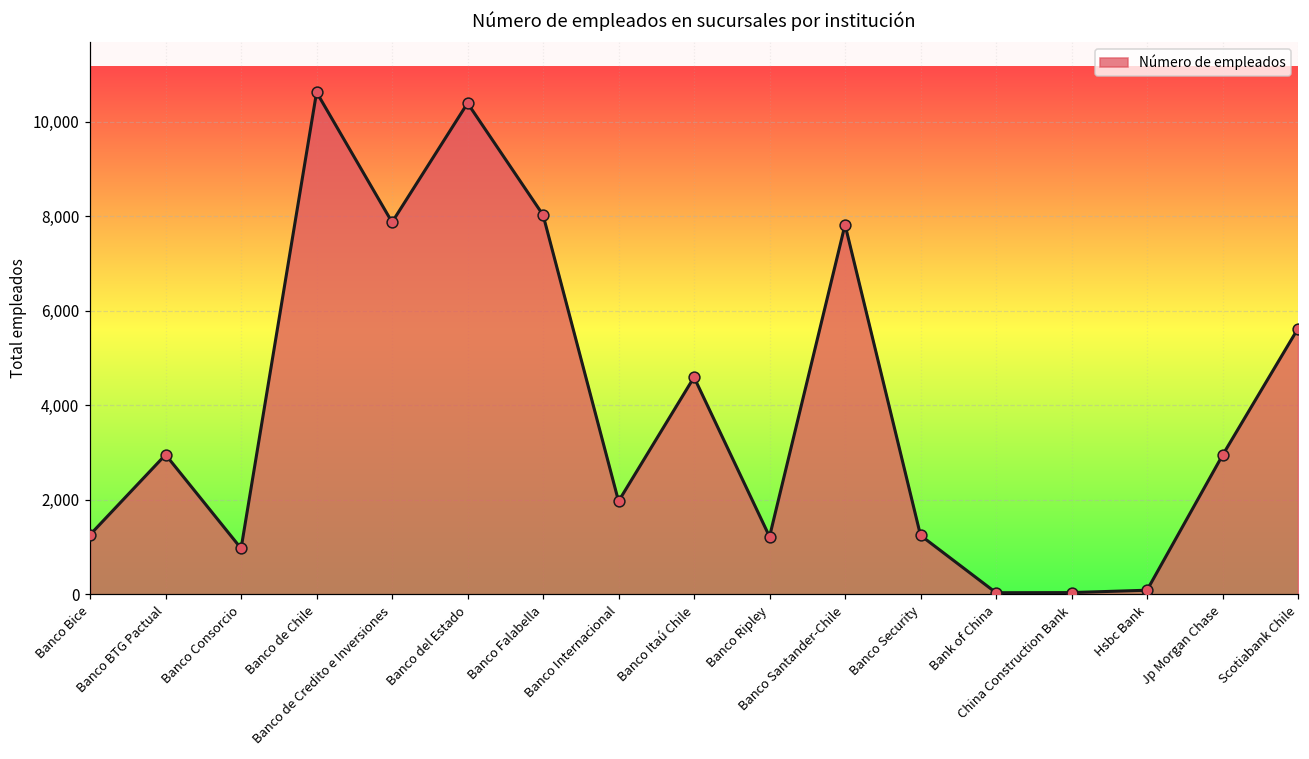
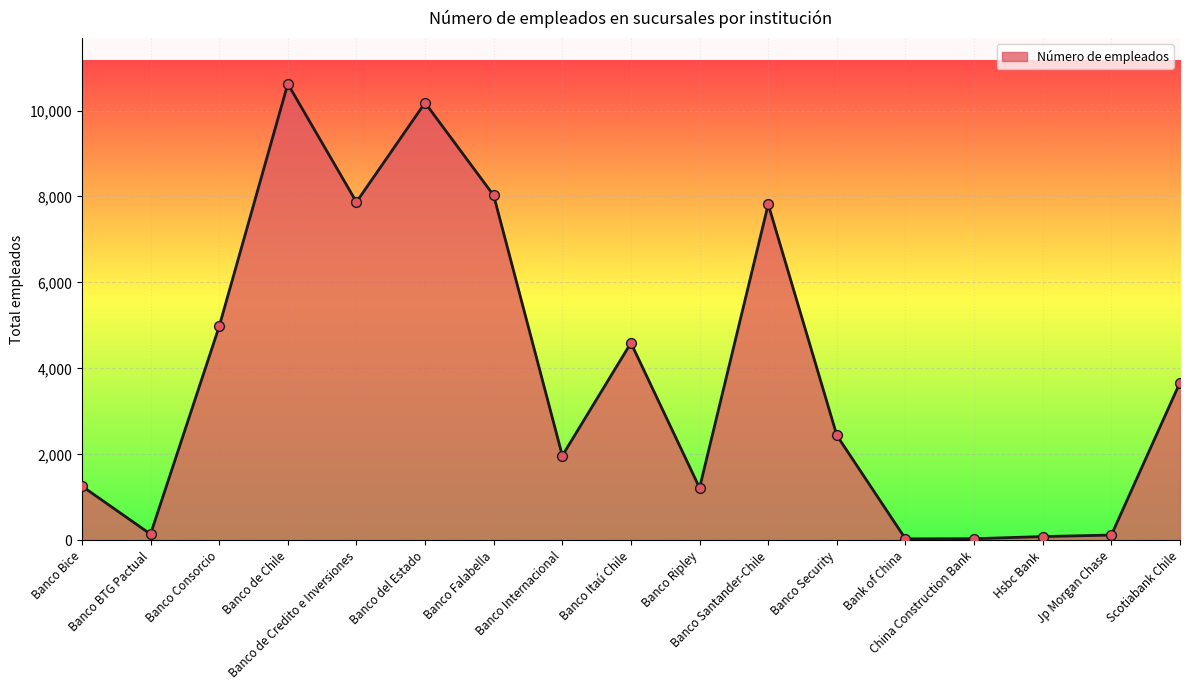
Banco BTG Pactual: 3,000 -> 100
Banco Consorcio: 1,000 -> 5,000
Banco del Estado: 10,400 -> 10,200
Banco Security: 1,200 -> 2,400
Jp Morgan Chase: 2,900 -> 100
Scotiabank Chile: 5,600 -> 3,700
